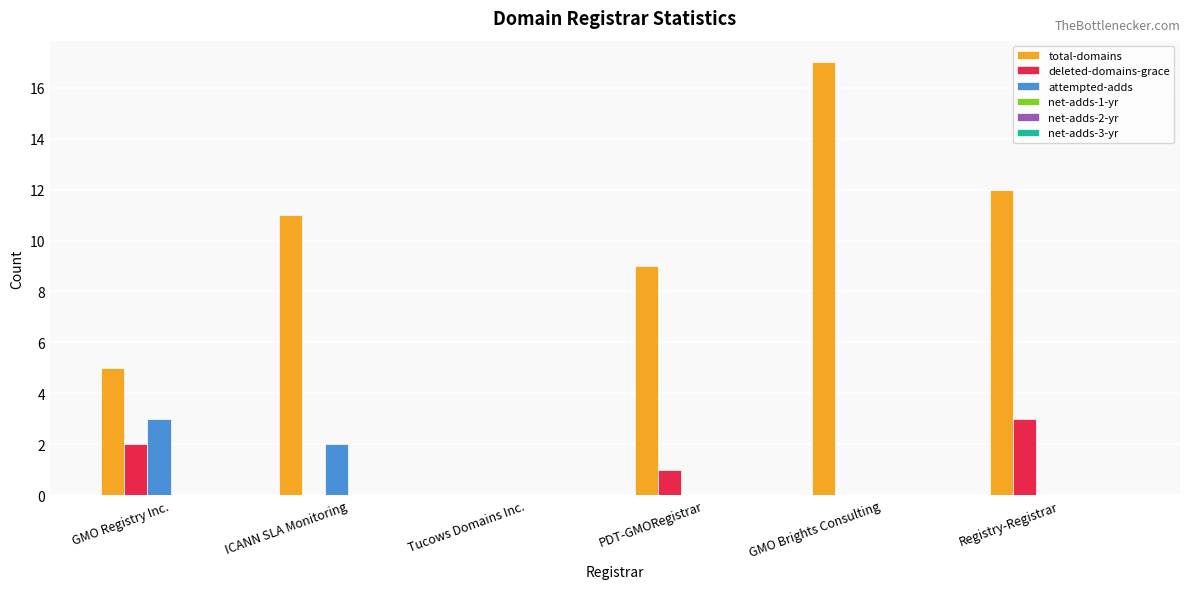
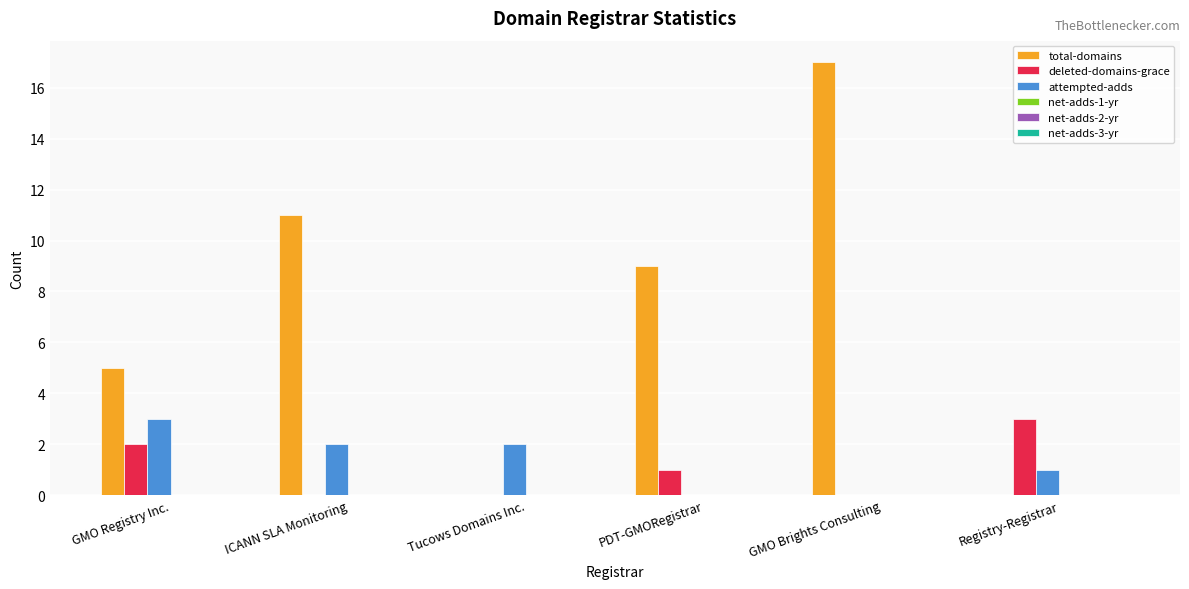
attempted-adds, Tucows Domains Inc.: 0 -> 2
total-domains, Registry-Registrar: 12 -> 0
attempted-adds, Registry-Registrar: 0 -> 1
